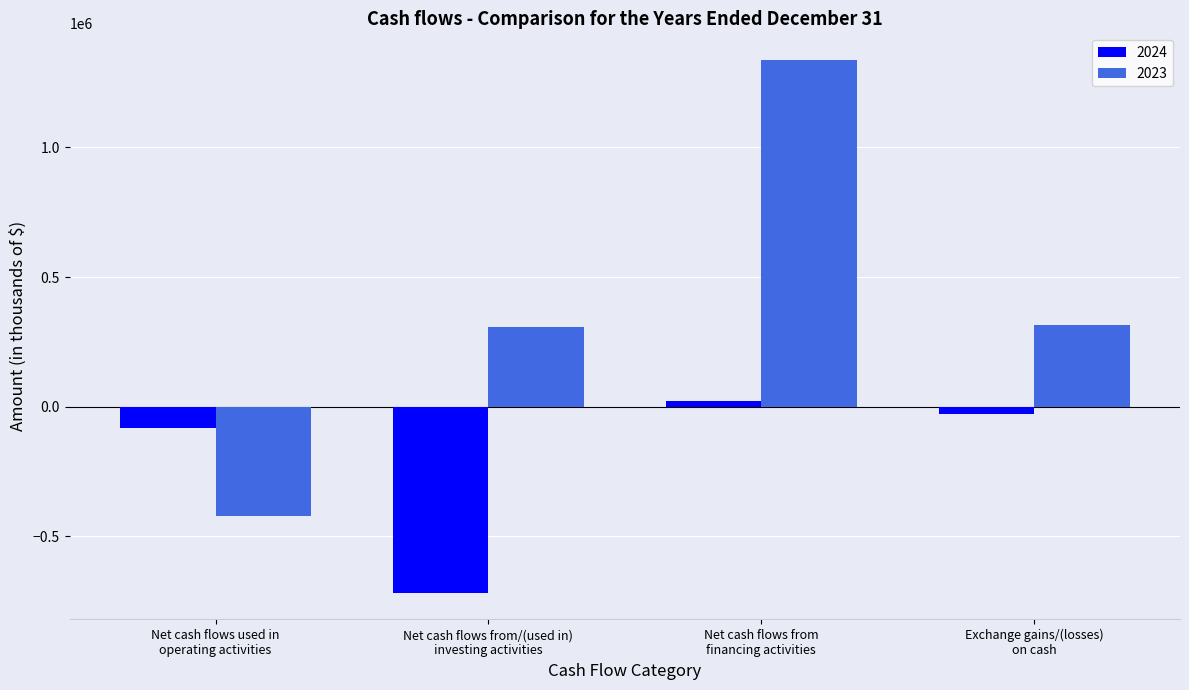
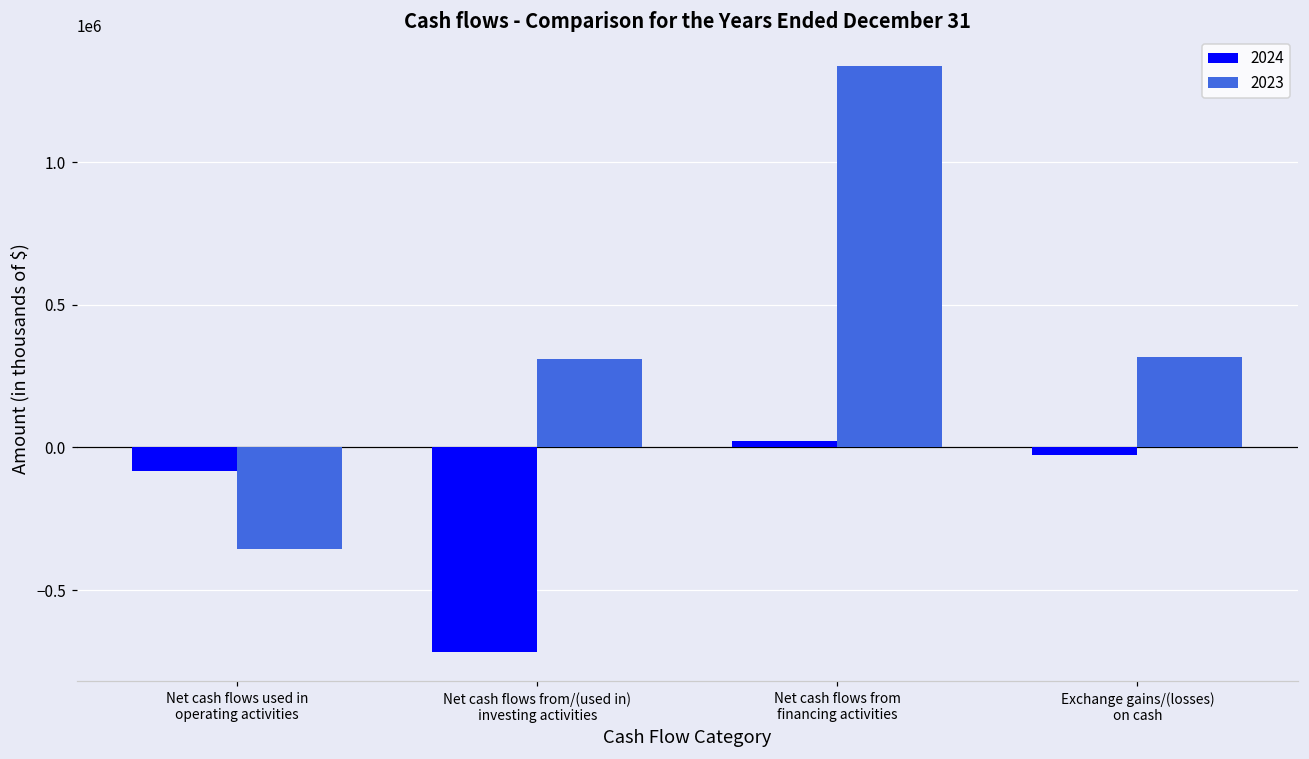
2023, Net cash flows used in operating activities: -420000 -> -360000
